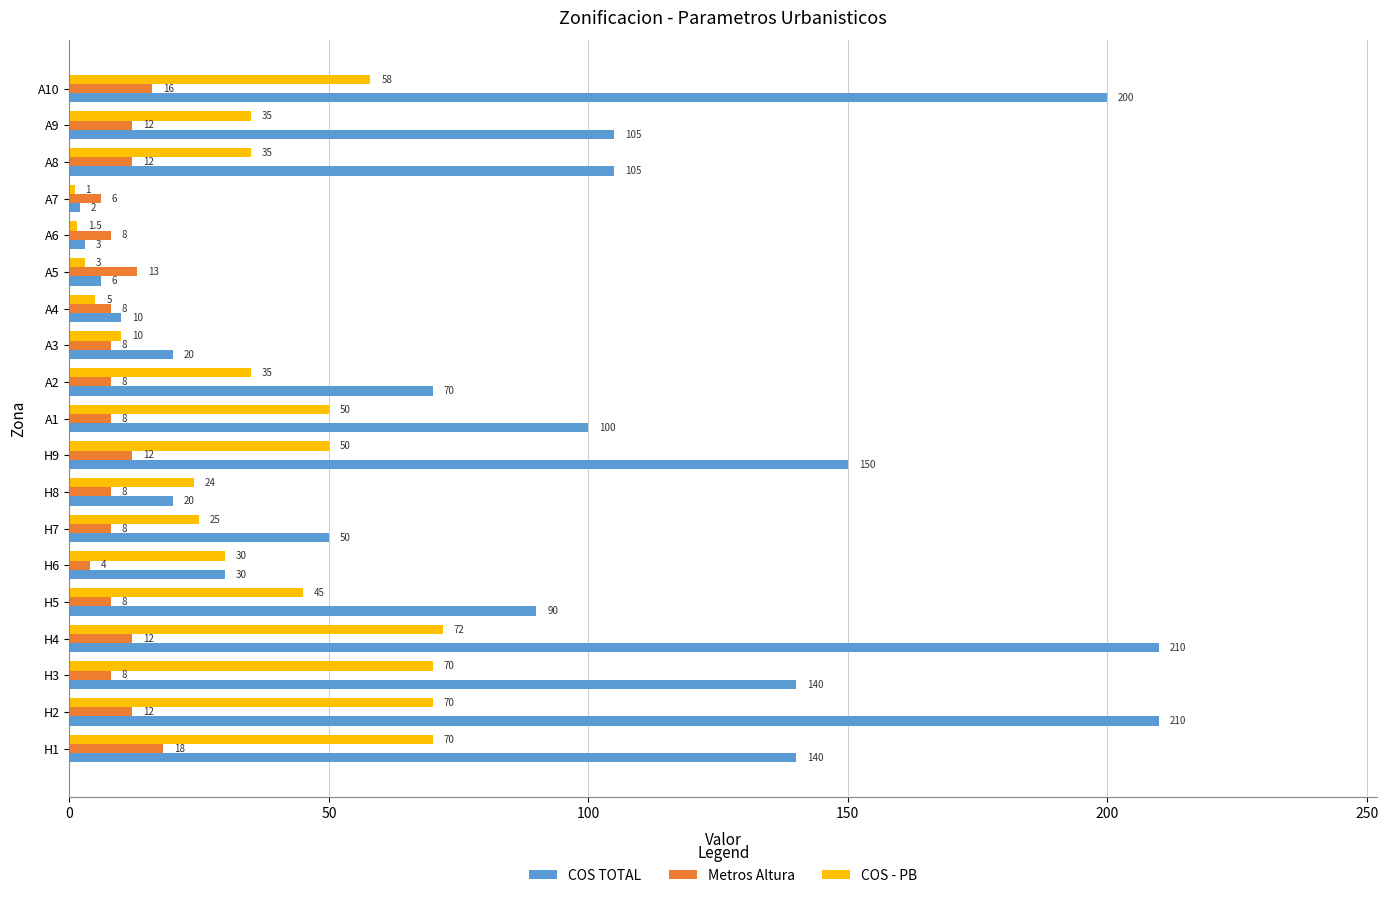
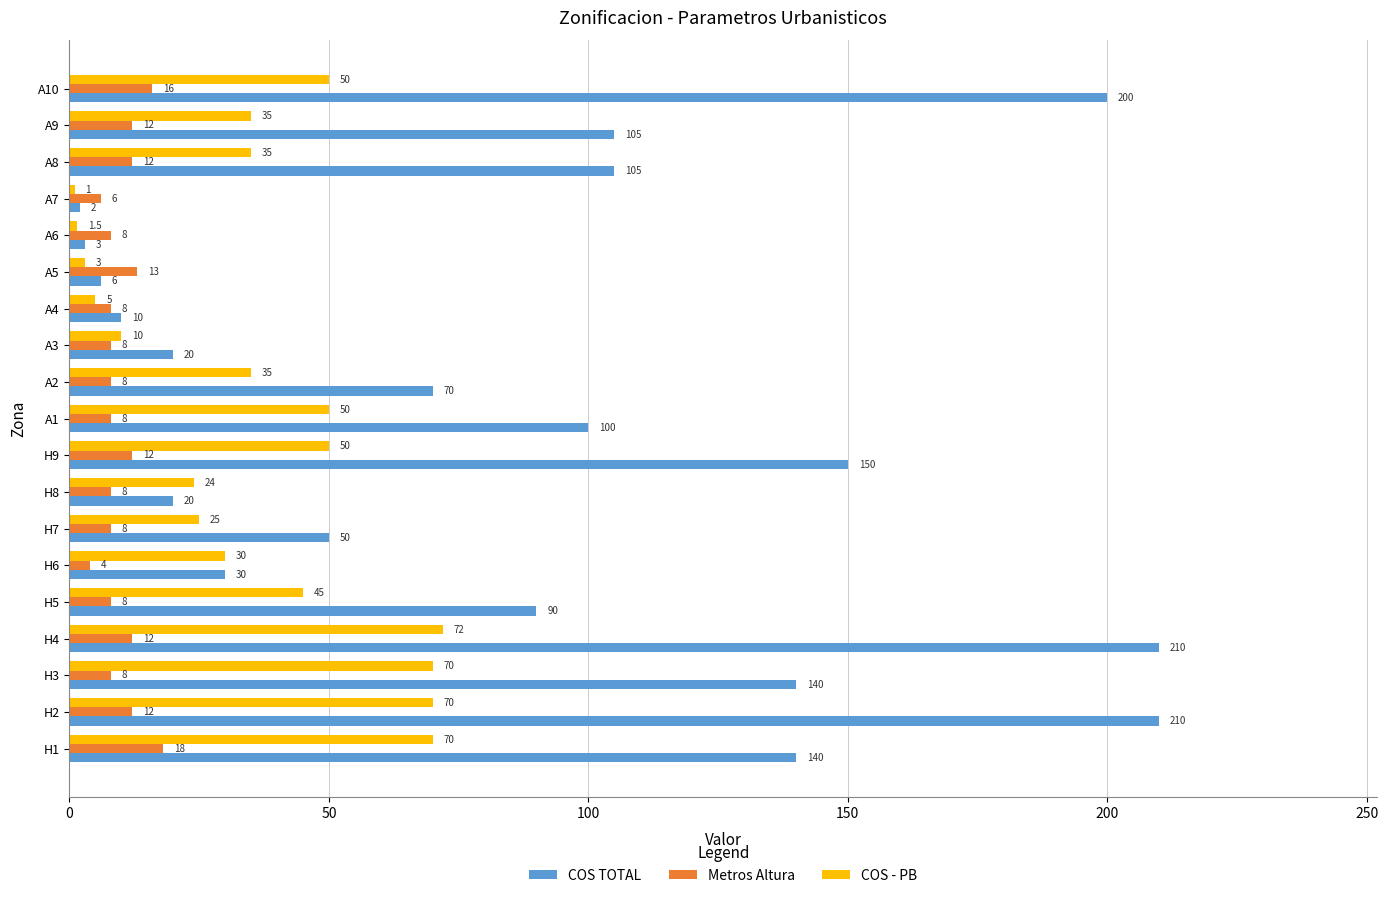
COS - PB, A10: 58 -> 50
